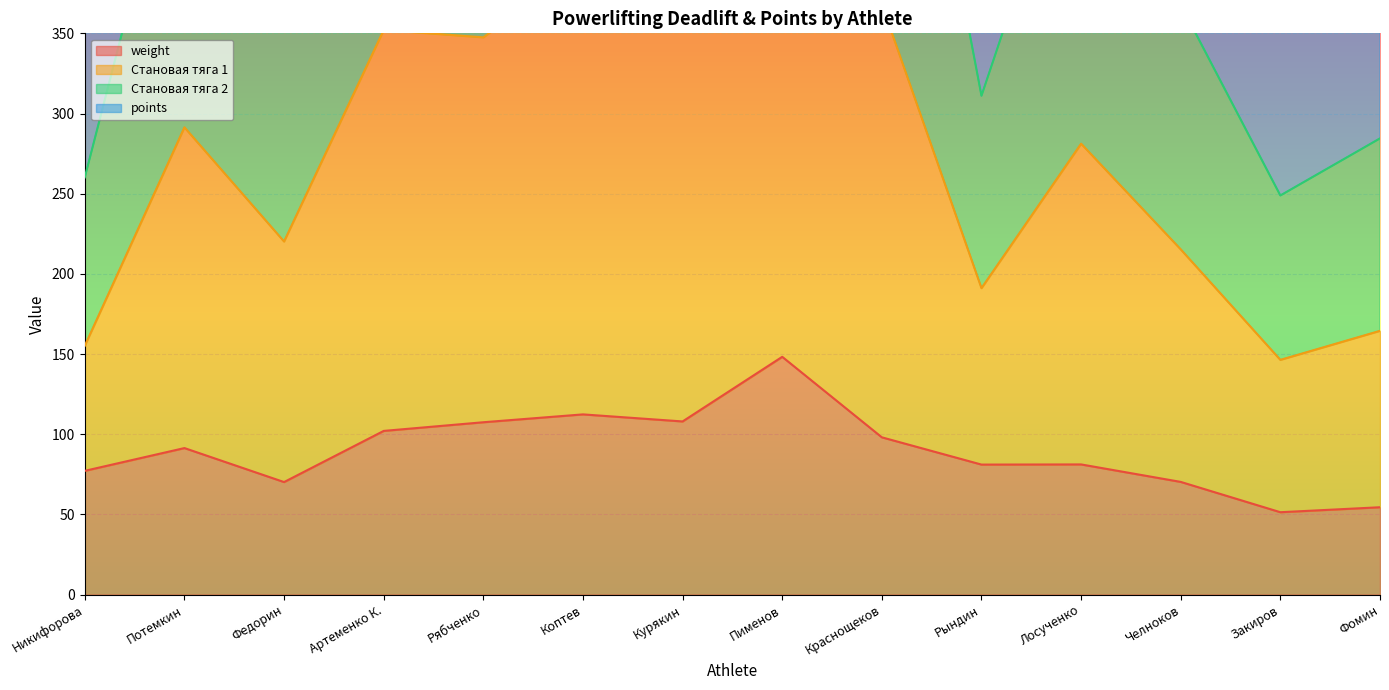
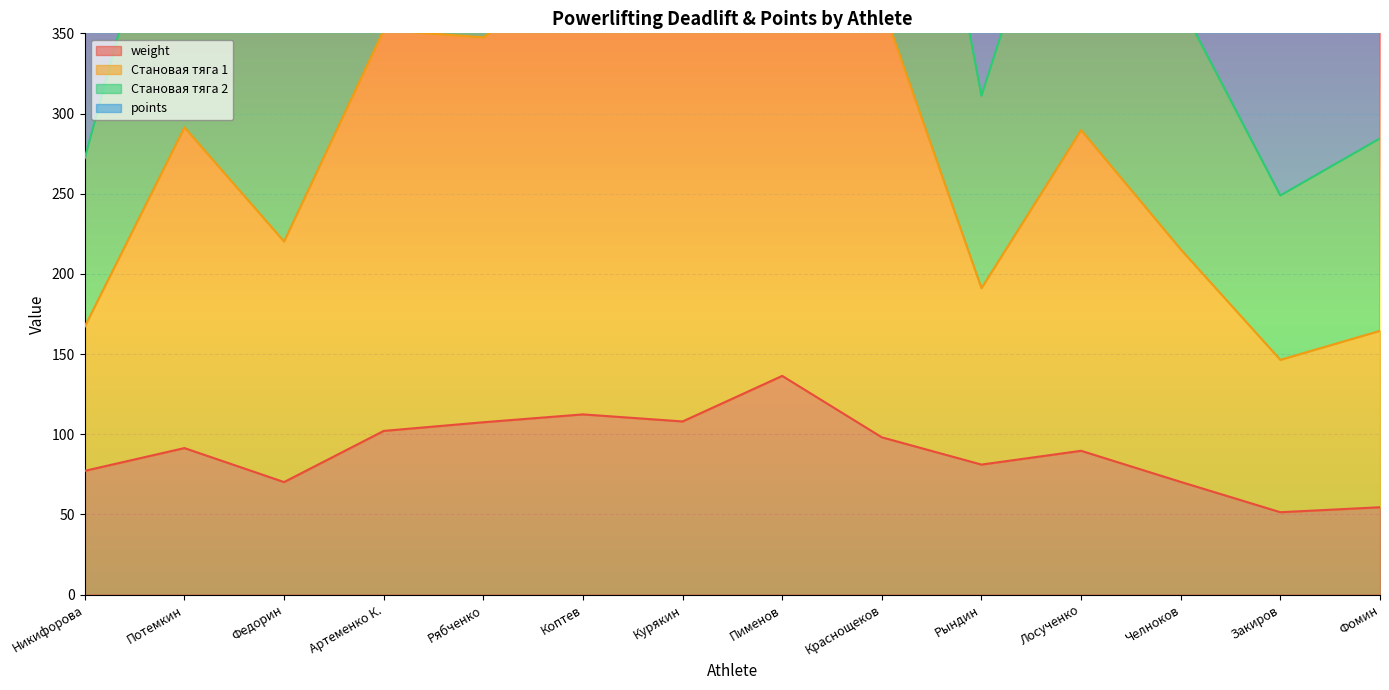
Становая тяга 1, Никифорова: 78 -> 90
weight, Пименов: 148 -> 136
weight, Лосученко: 81 -> 90
